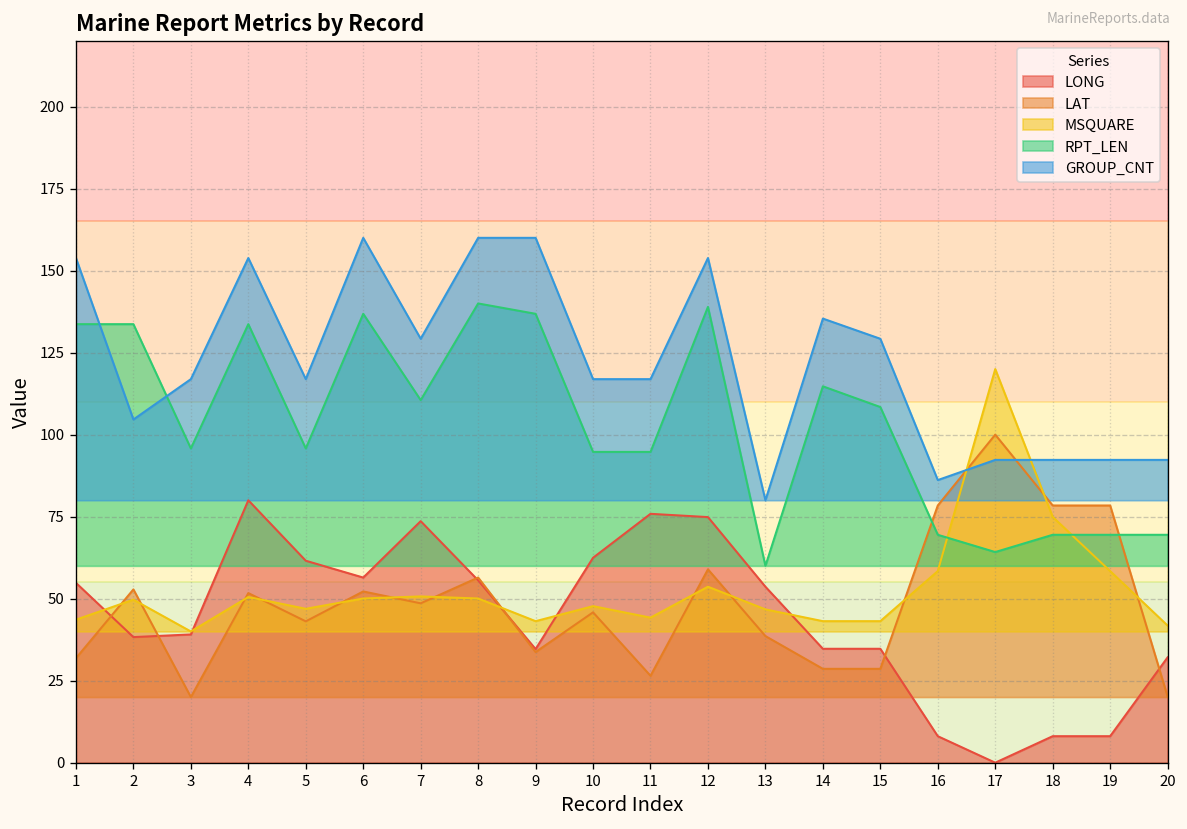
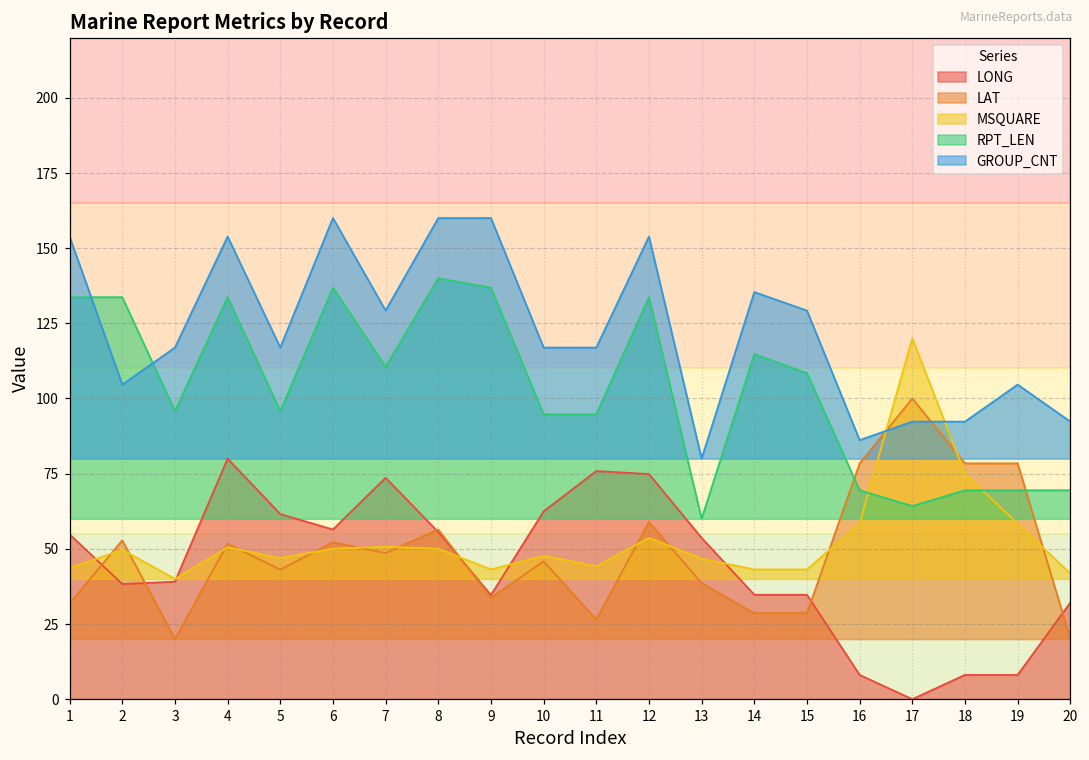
RPT_LEN, 12: 139 -> 134
GROUP_CNT, 19: 92 -> 105
